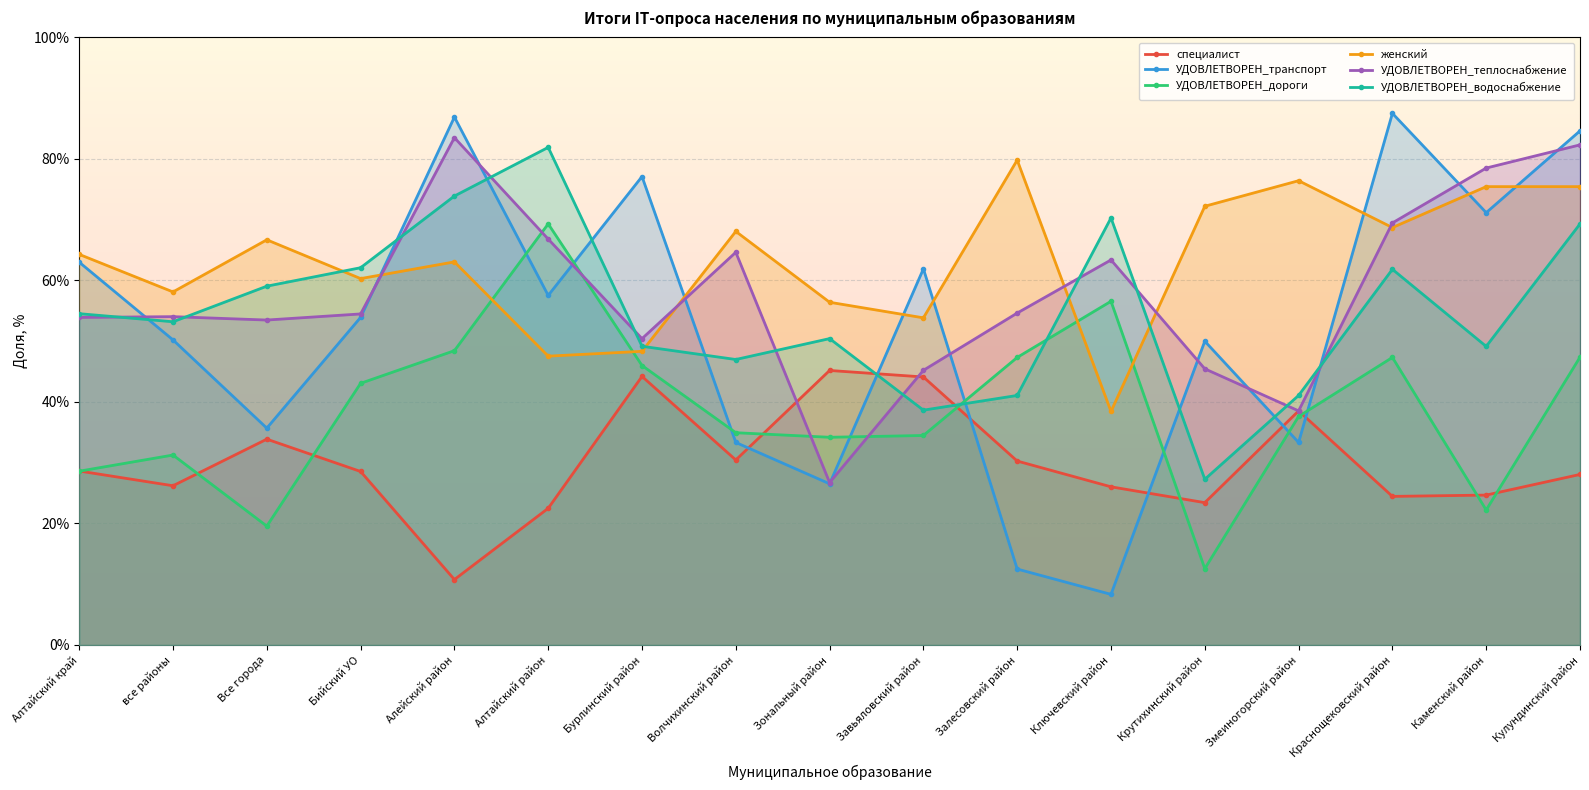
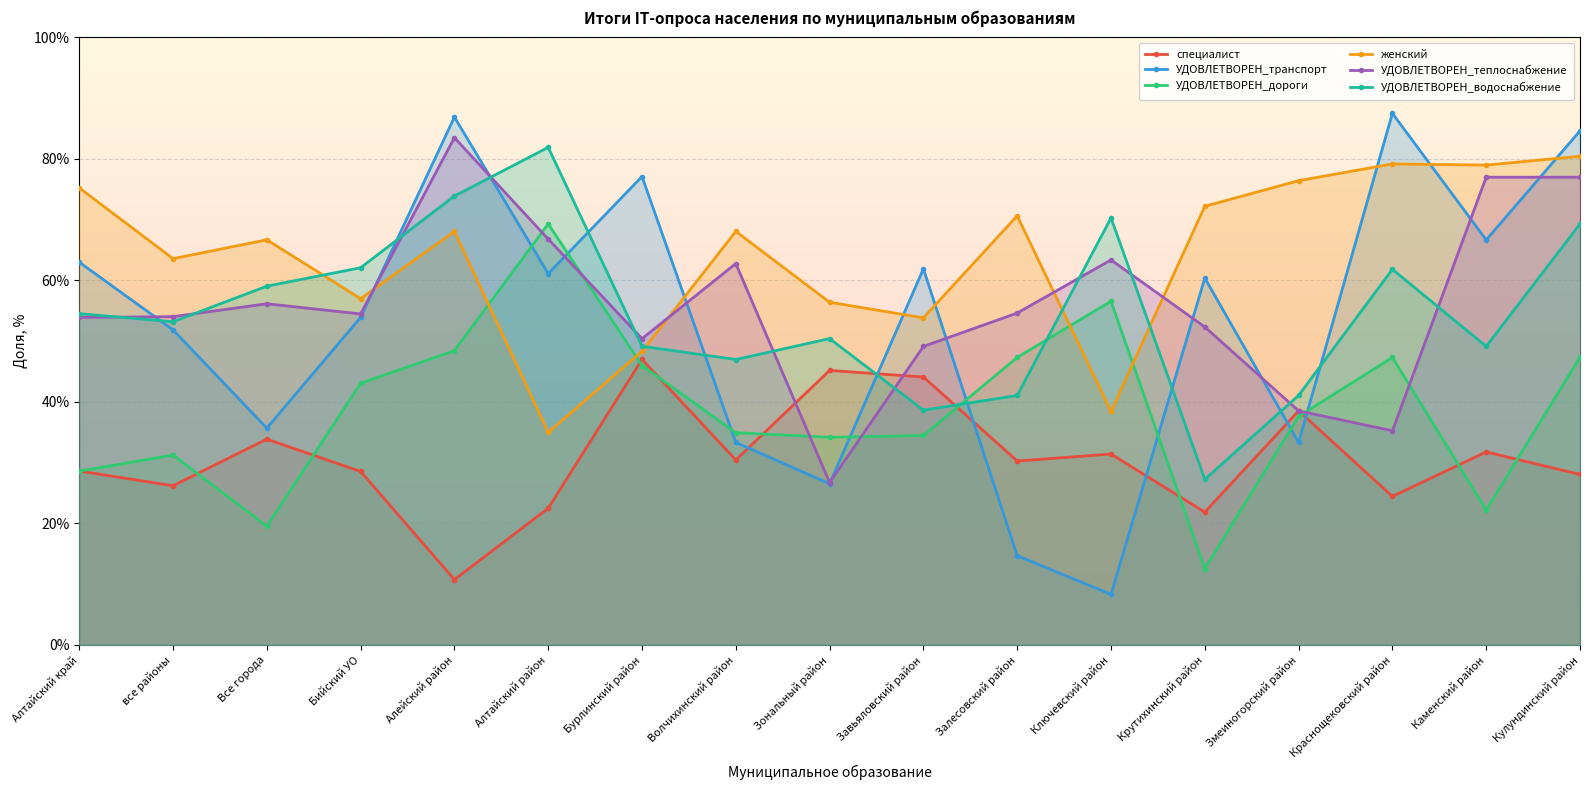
женский, Алтайский край: 64% -> 75%
УДОВЛЕТВОРЕН_транспорт, все районы: 50% -> 52%
женский, все районы: 58% -> 64%
УДОВЛЕТВОРЕН_теплоснабжение, Все города: 53% -> 56%
женский, Бийский УО: 60% -> 57%
женский, Алейский район: 63% -> 68%
УДОВЛЕТВОРЕН_транспорт, Алтайский район: 58% -> 61%
женский, Алтайский район: 48% -> 35%
специалист, Бурлинский район: 44% -> 47%
УДОВЛЕТВОРЕН_теплоснабжение, Волчихинский район: 65% -> 63%
УДОВЛЕТВОРЕН_теплоснабжение, Завьяловский район: 45% -> 49%
УДОВЛЕТВОРЕН_транспорт, Залесовский район: 13% -> 15%
женский, Залесовский район: 80% -> 71%
специалист, Ключевский район: 26% -> 31%
специалист, Крутихинский район: 23% -> 22%
УДОВЛЕТВОРЕН_транспорт, Крутихинский район: 50% -> 60%
УДОВЛЕТВОРЕН_теплоснабжение, Крутихинский район: 45% -> 52%
женский, Краснощековский район: 69% -> 79%
УДОВЛЕТВОРЕН_теплоснабжение, Краснощековский район: 69% -> 35%
специалист, Каменский район: 25% -> 32%
УДОВЛЕТВОРЕН_транспорт, Каменский район: 71% -> 67%
женский, Каменский район: 75% -> 79%
УДОВЛЕТВОРЕН_теплоснабжение, Каменский район: 78% -> 77%
женский, Кулундинский район: 75% -> 80%
УДОВЛЕТВОРЕН_теплоснабжение, Кулундинский район: 82% -> 77%
